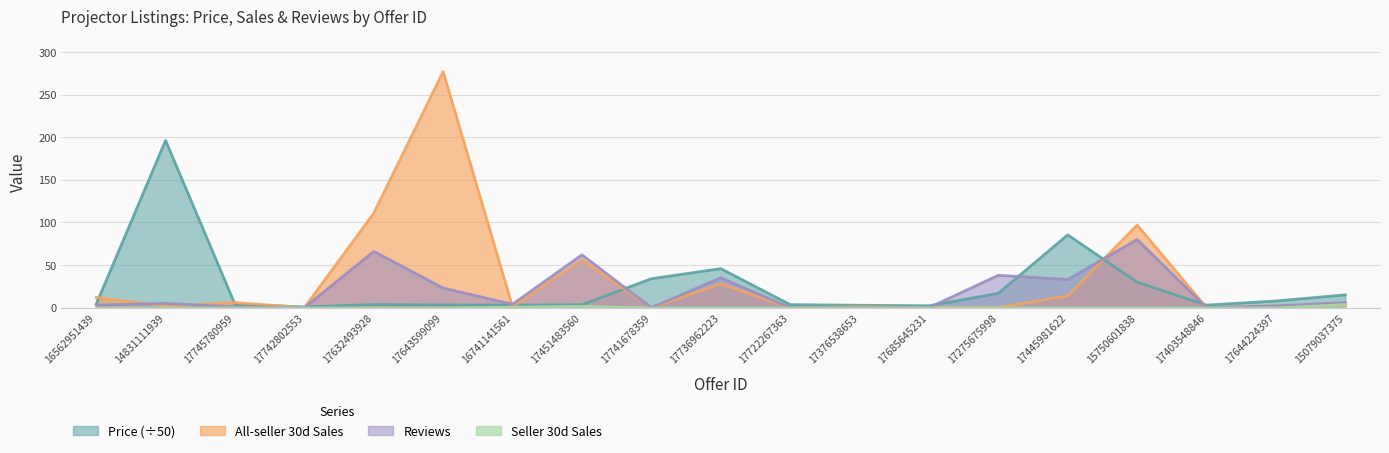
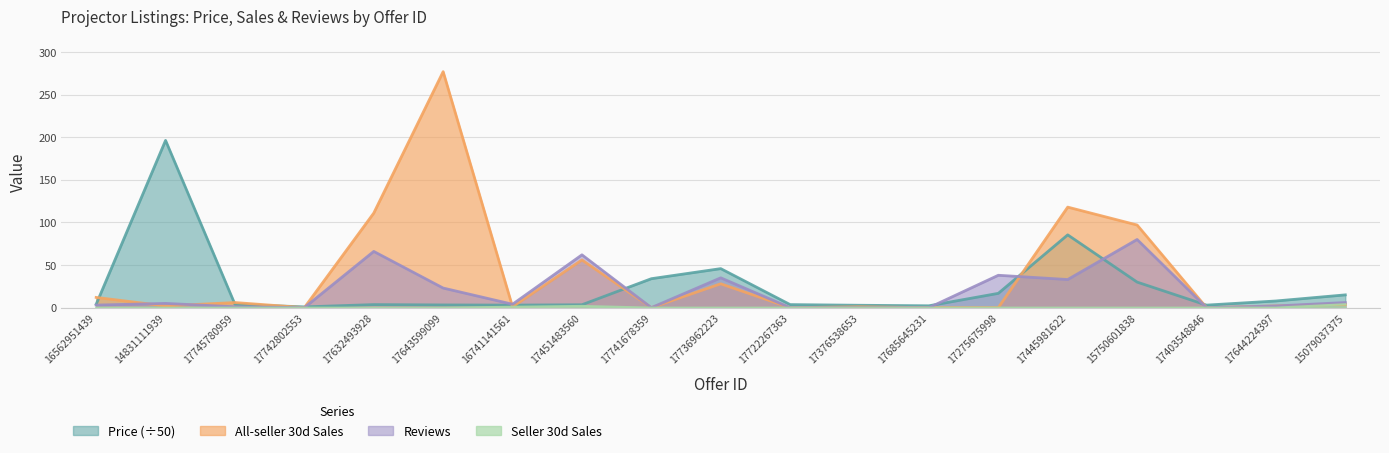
All-seller 30d Sales, 17445981622: 10 -> 120
